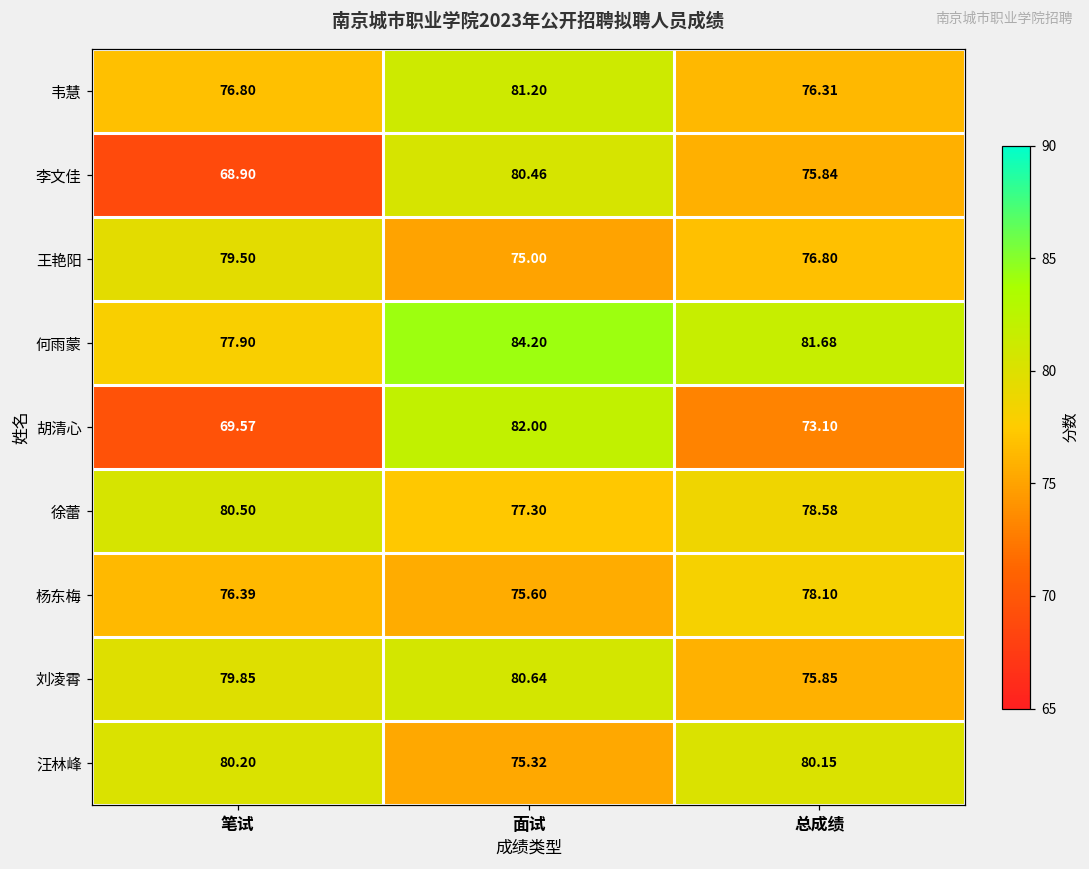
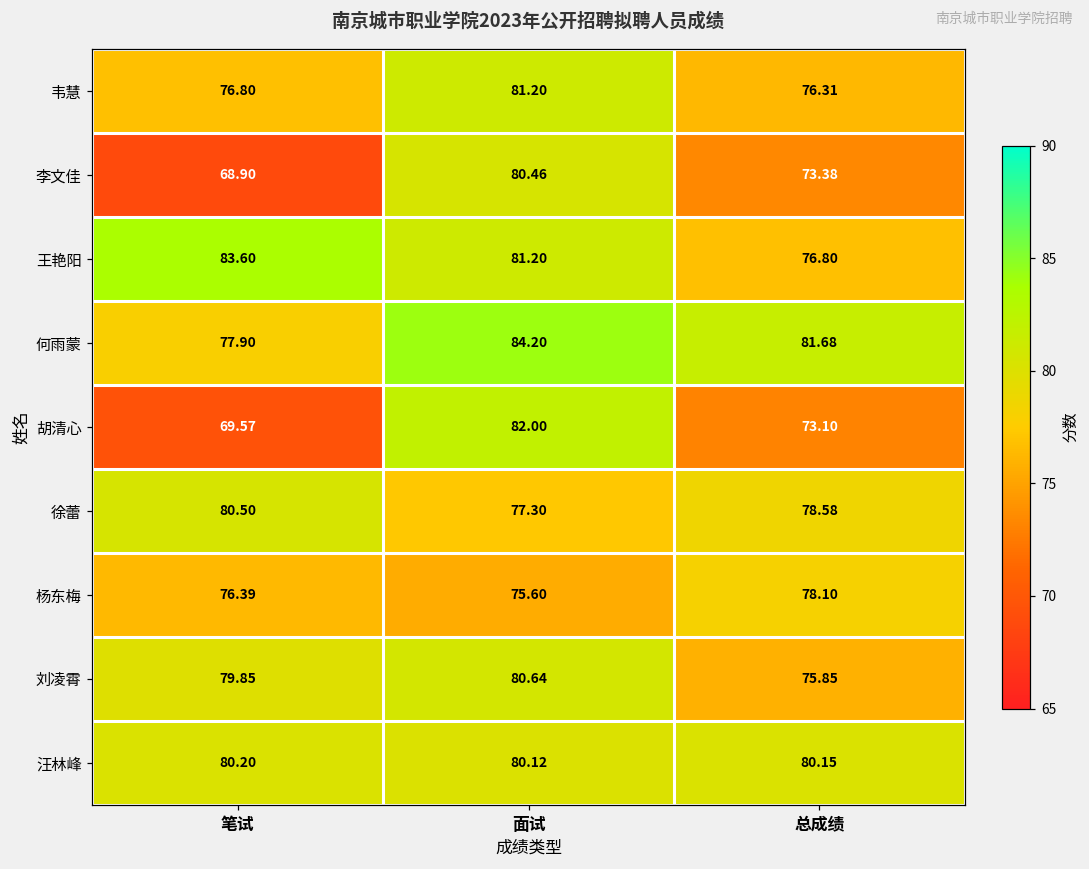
李文佳, 总成绩: 75.84 -> 73.38
王艳阳, 笔试: 79.50 -> 83.60
王艳阳, 面试: 75.00 -> 81.20
汪林峰, 面试: 75.32 -> 80.12
